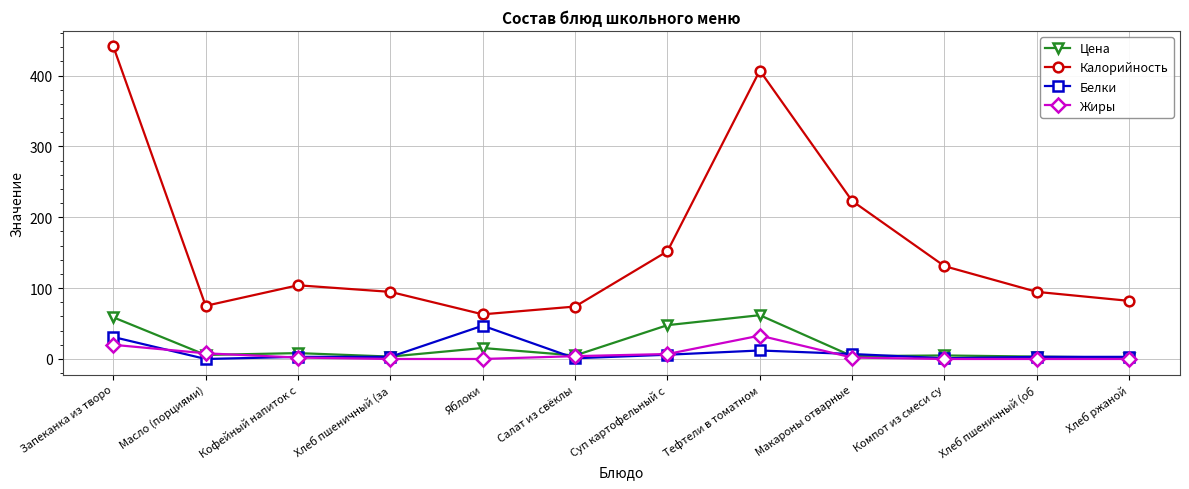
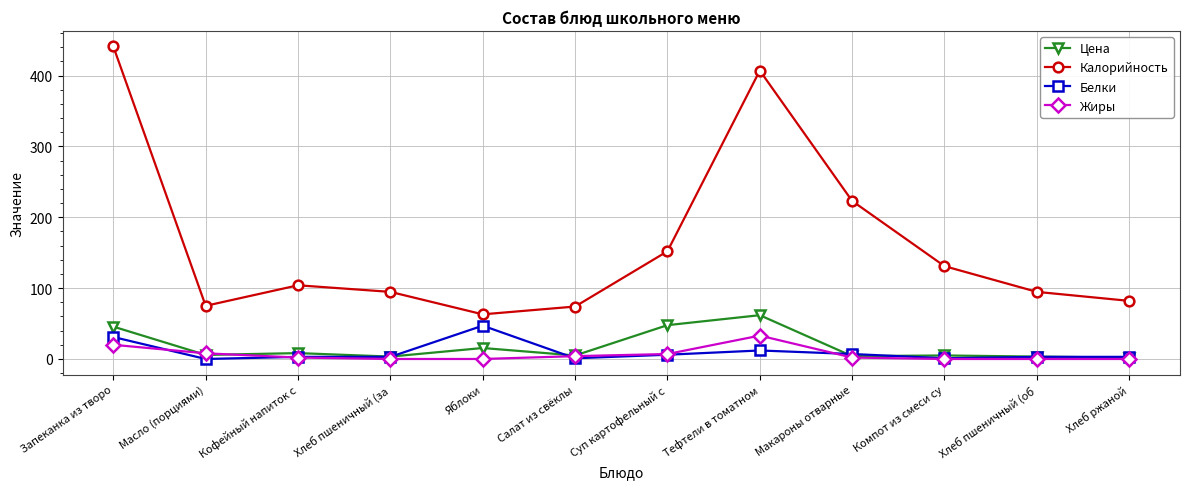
Цена, Запеканка из творо: 60 -> 50
